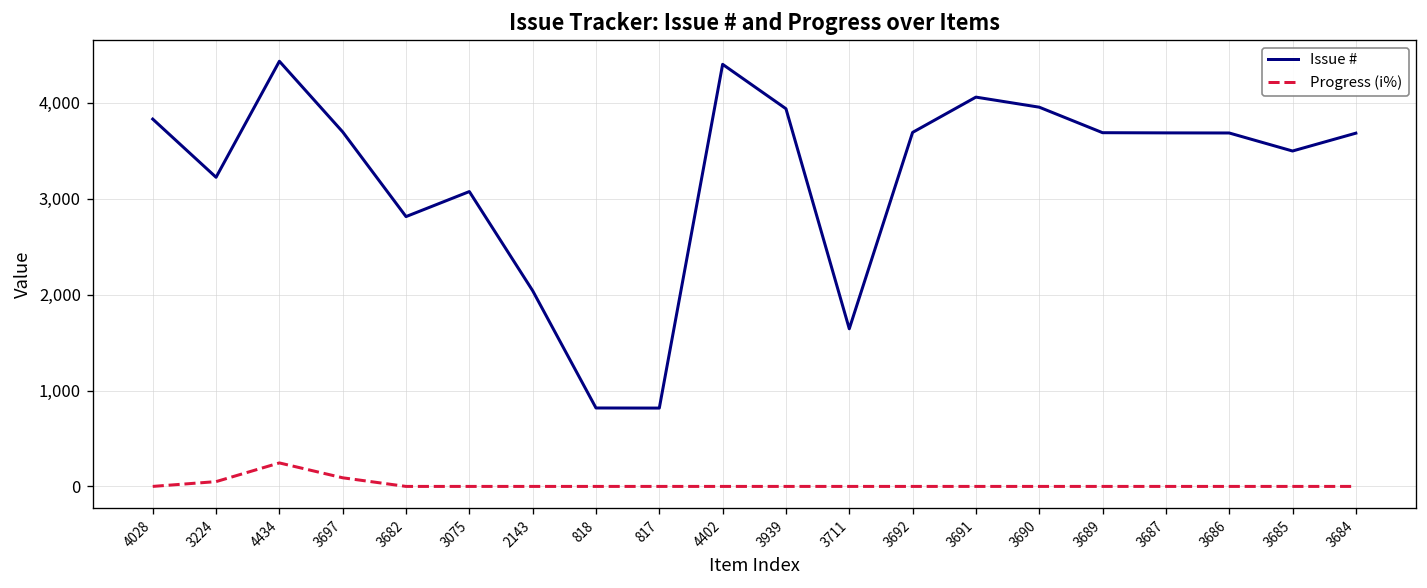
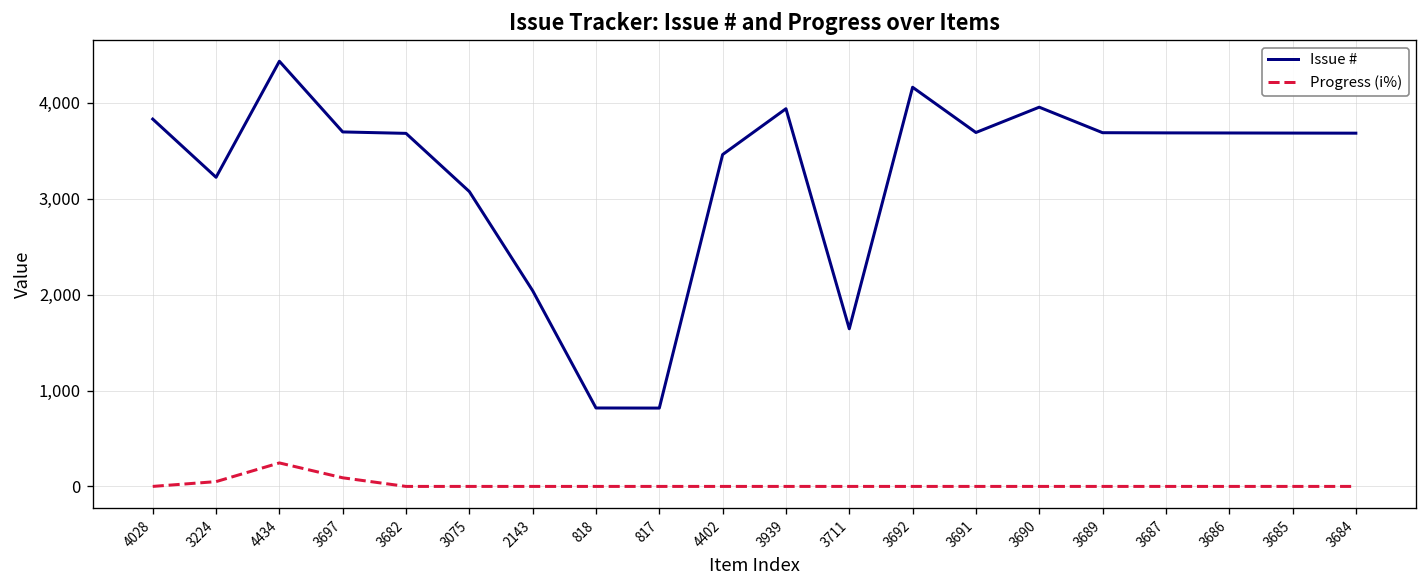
Issue #, 3682: 2,800 -> 3,700
Issue #, 4402: 4,400 -> 3,500
Issue #, 3692: 3,700 -> 4,200
Issue #, 3691: 4,100 -> 3,700
Issue #, 3685: 3,500 -> 3,700
